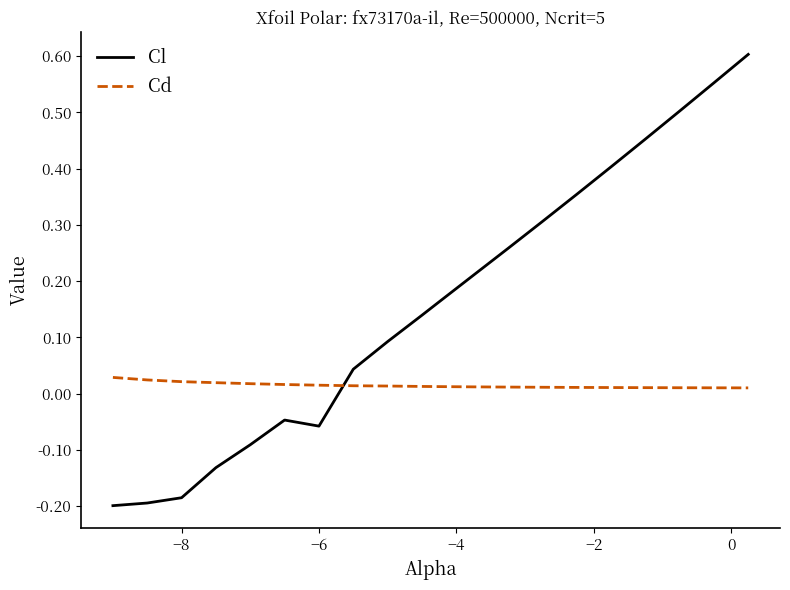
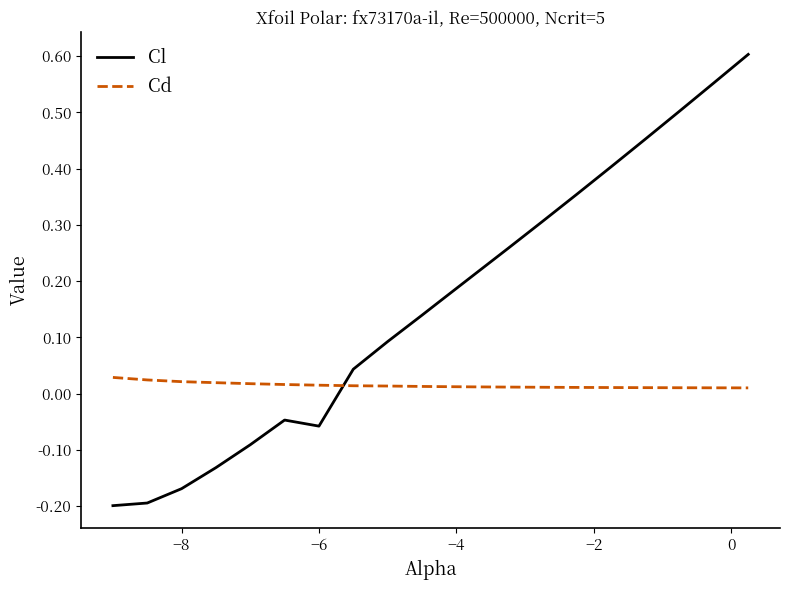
Cl, −8: -0.19 -> -0.17
